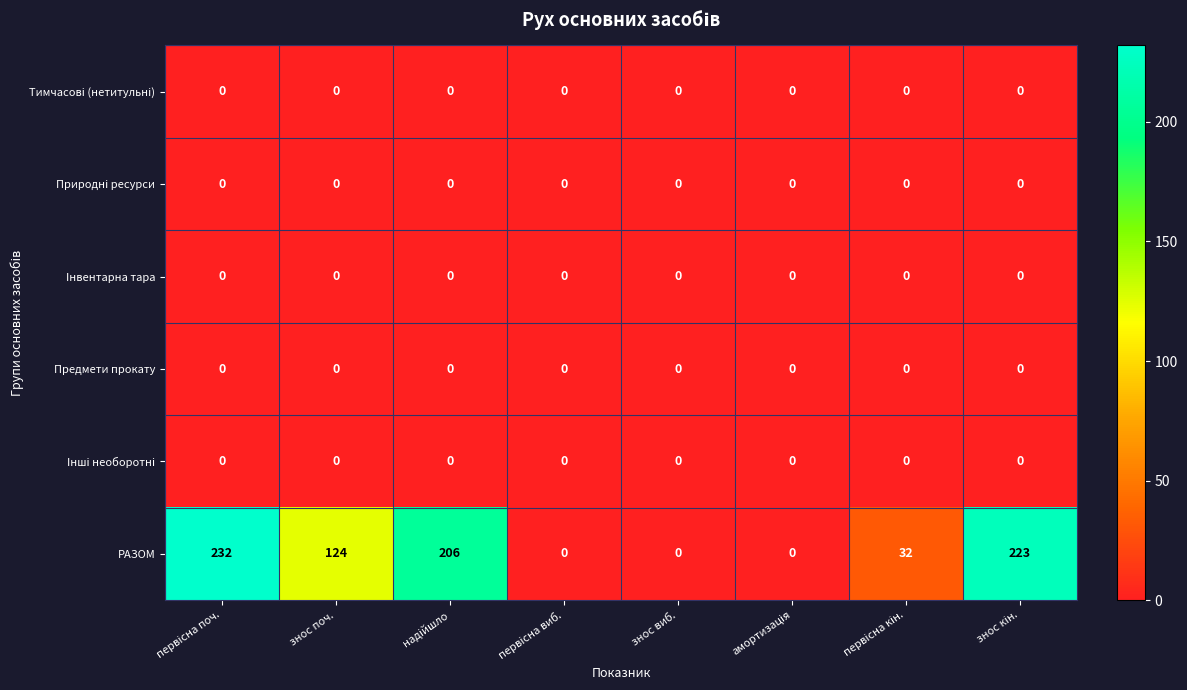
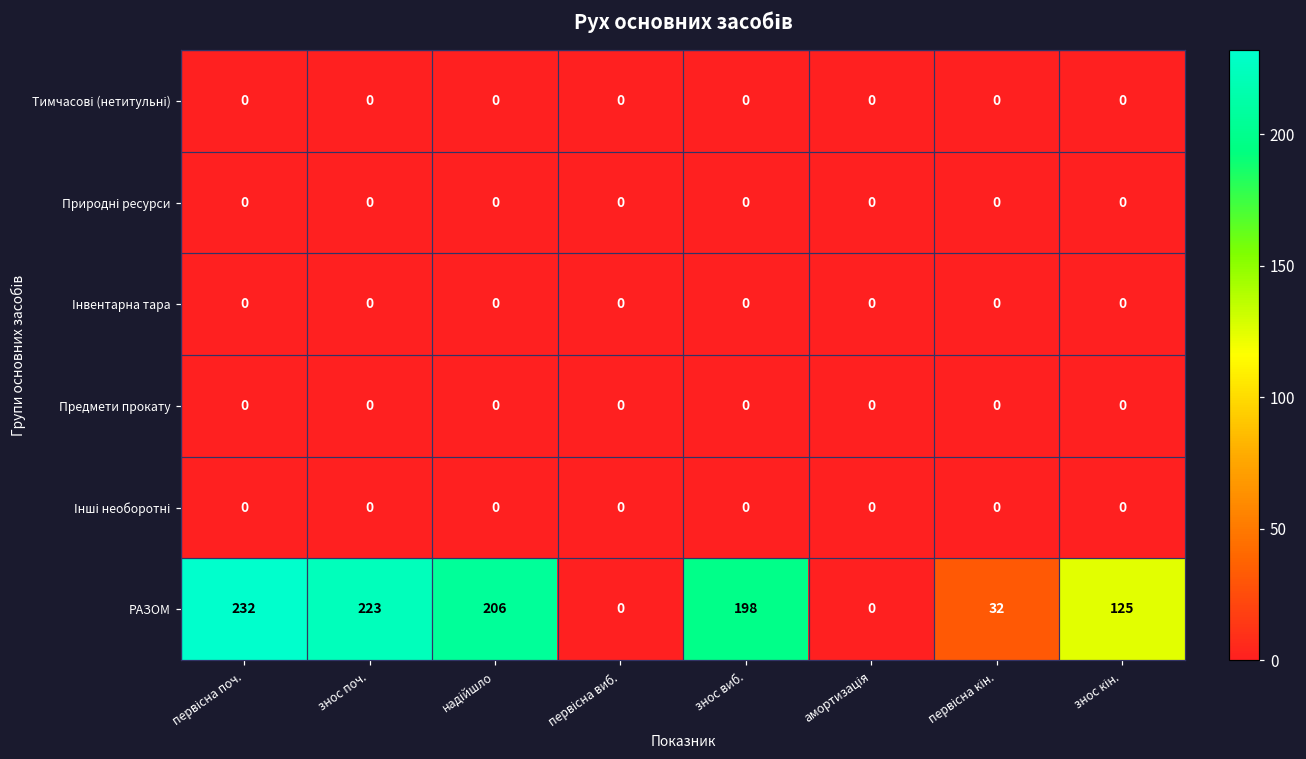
РАЗОМ, знос поч.: 124 -> 223
РАЗОМ, знос виб.: 0 -> 198
РАЗОМ, знос кін.: 223 -> 125
